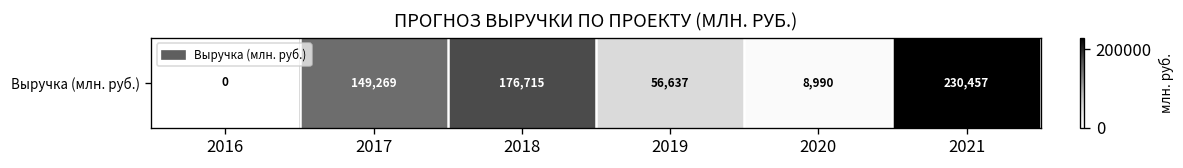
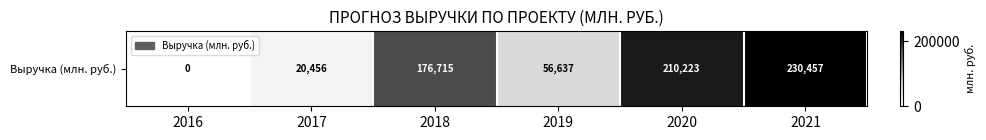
Выручка (млн. руб.), 2017: 149,269 -> 20,456
Выручка (млн. руб.), 2020: 8,990 -> 210,223
